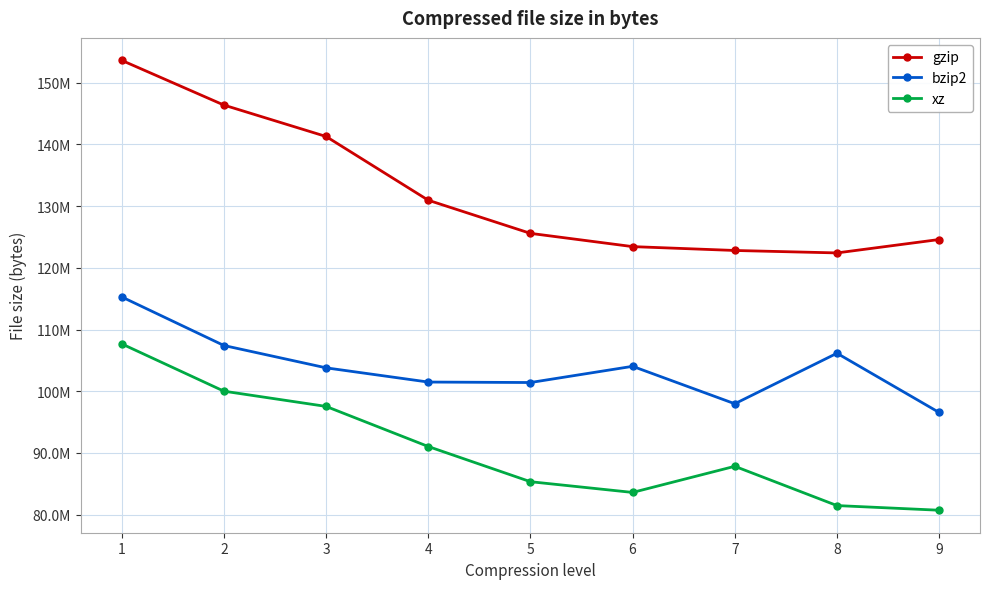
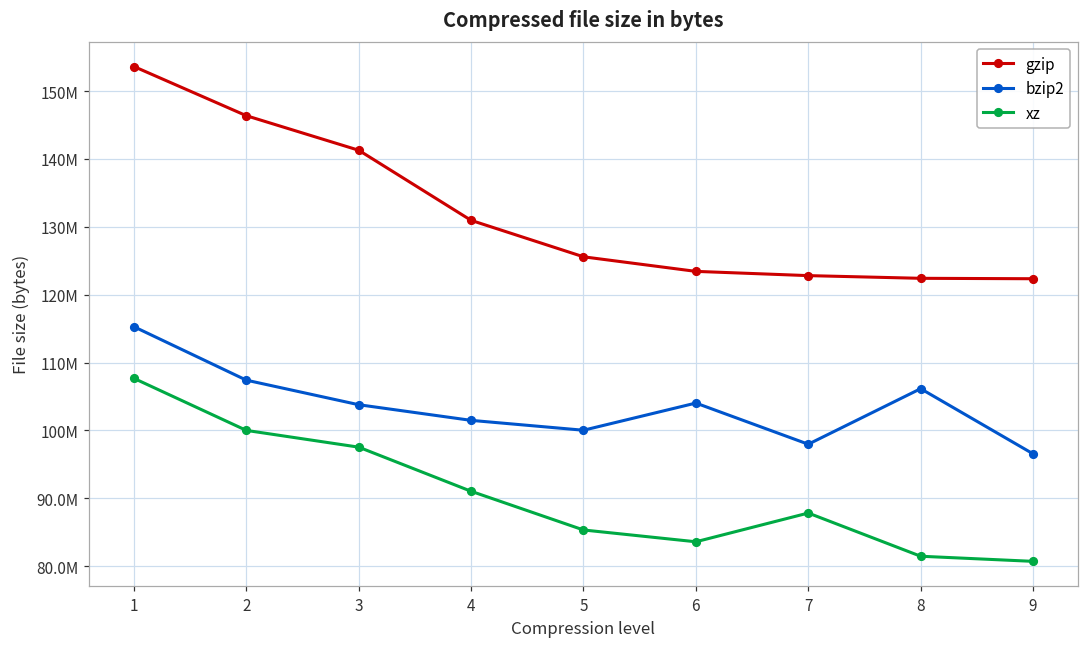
bzip2, 5: 101000000 -> 100000000
gzip, 9: 125000000 -> 122000000
